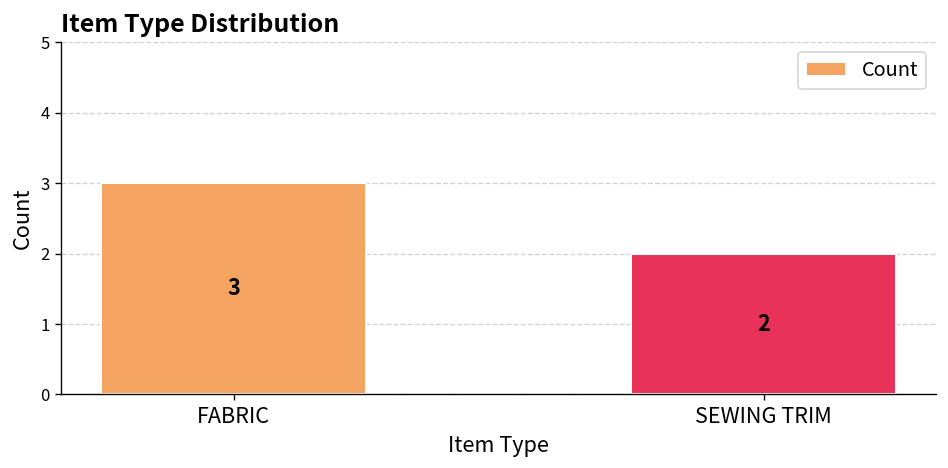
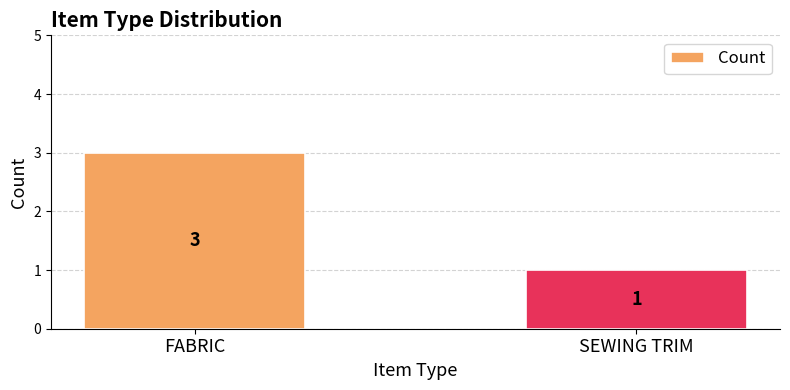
SEWING TRIM: 2 -> 1
